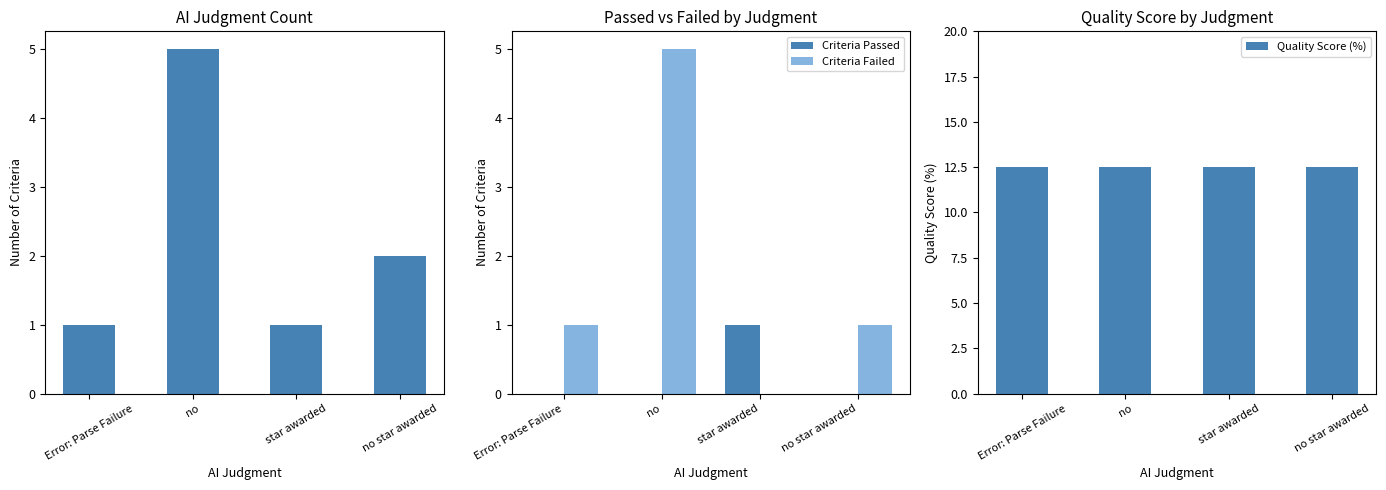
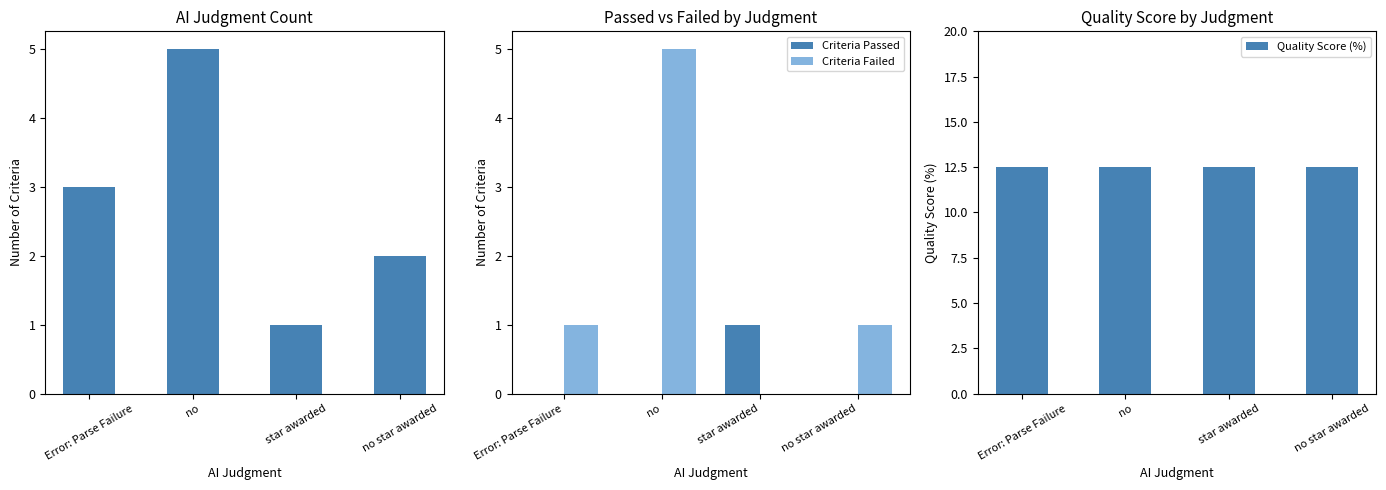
AI Judgment Count, Error: Parse Failure: 1 -> 3
